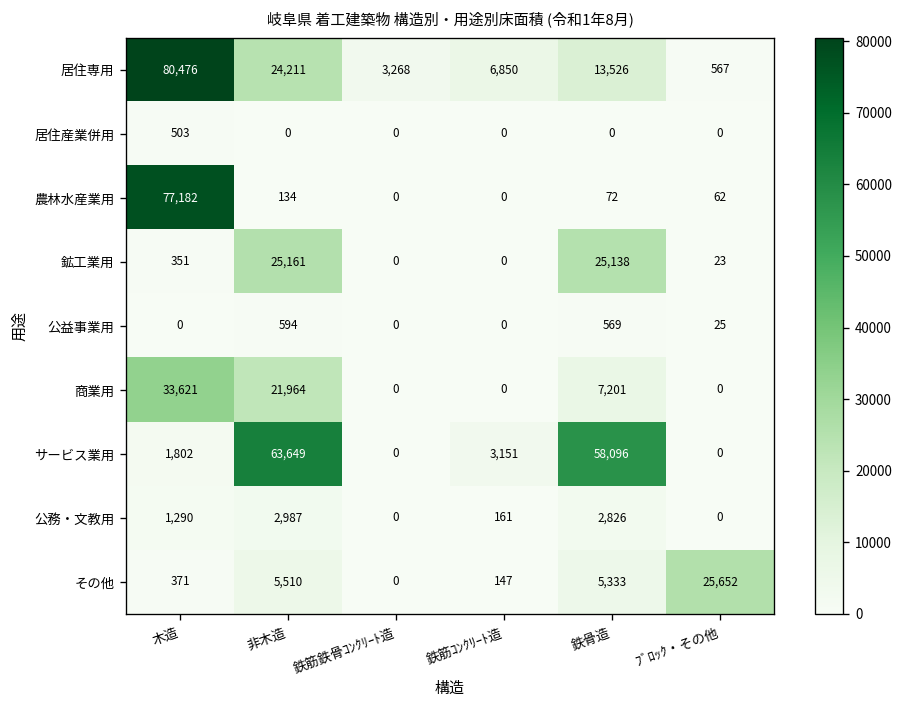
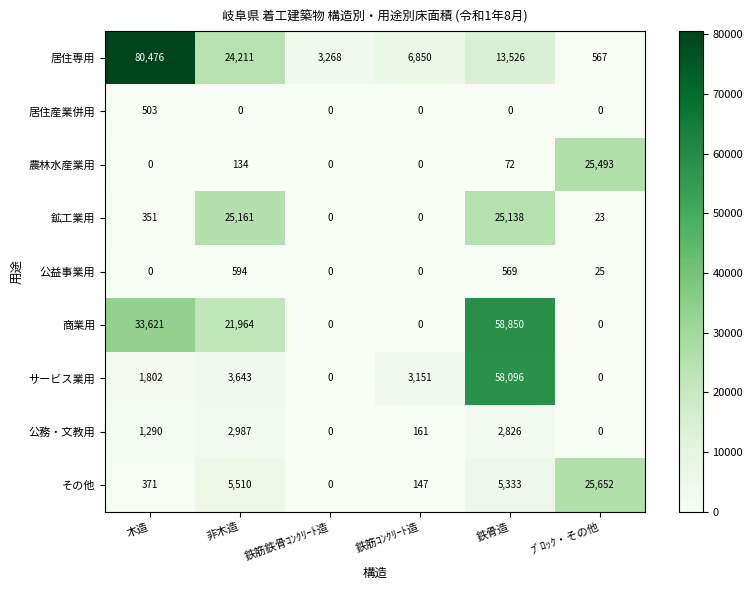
農林水産業用, 木造: 77,182 -> 0
農林水産業用, ﾌﾞﾛｯｸ・その他: 62 -> 25,493
商業用, 鉄骨造: 7,201 -> 58,850
サービス業用, 非木造: 63,649 -> 3,643
